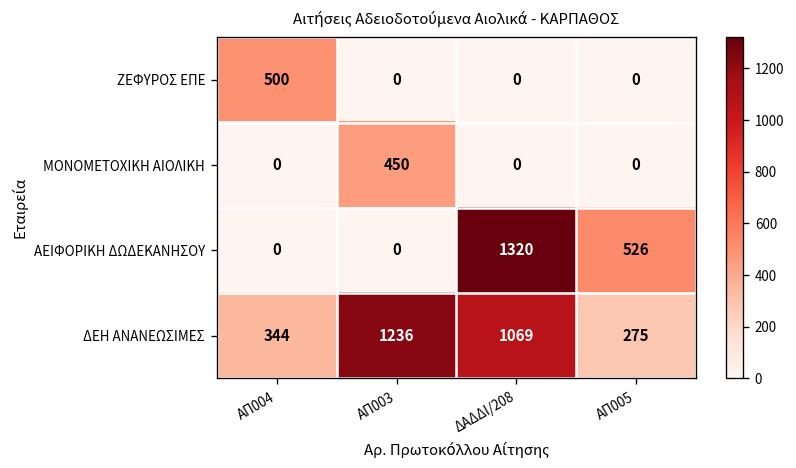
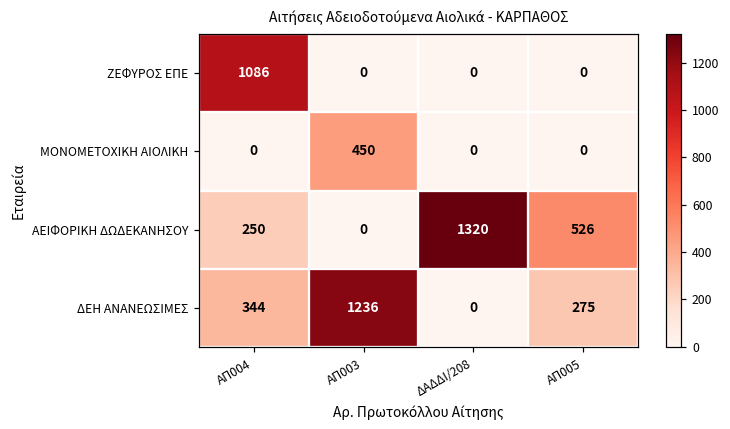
ΖΕΦΥΡΟΣ ΕΠΕ, ΑΠ004: 500 -> 1086
ΑΕΙΦΟΡΙΚΗ ΔΩΔΕΚΑΝΗΣΟΥ, ΑΠ004: 0 -> 250
ΔΕΗ ΑΝΑΝΕΩΣΙΜΕΣ, ΔΑΔΔΙ/208: 1069 -> 0
